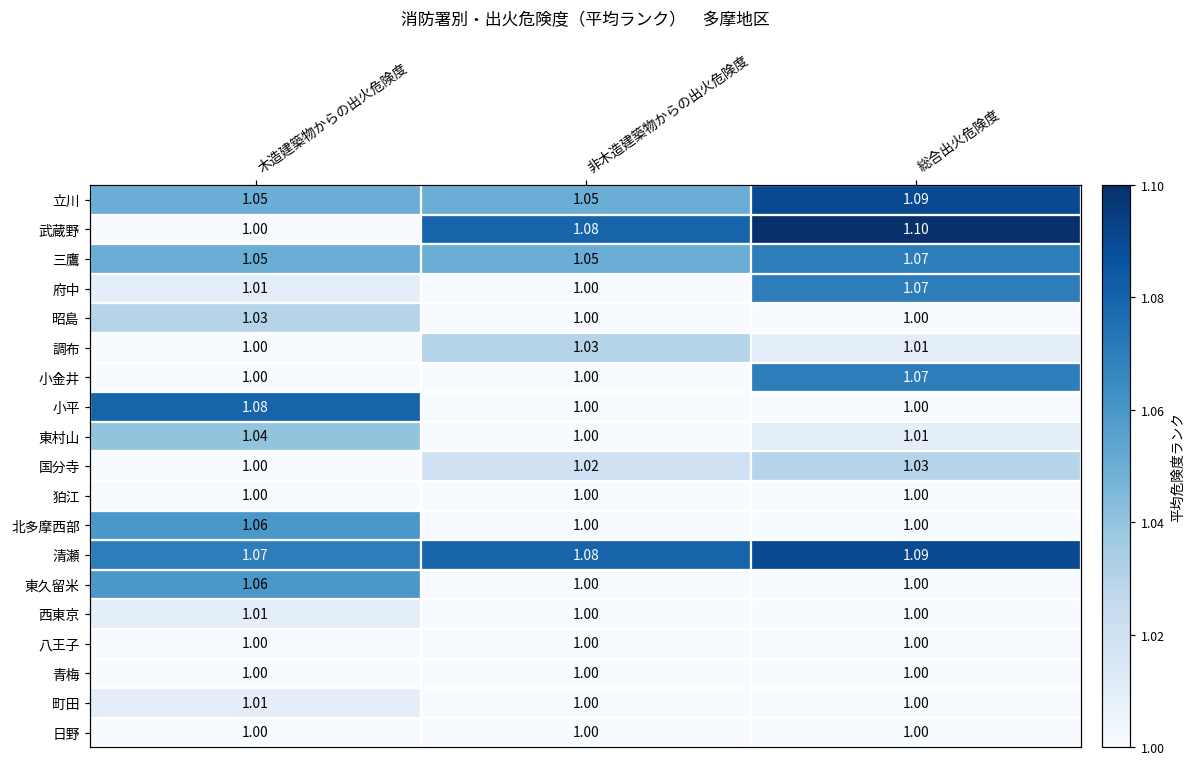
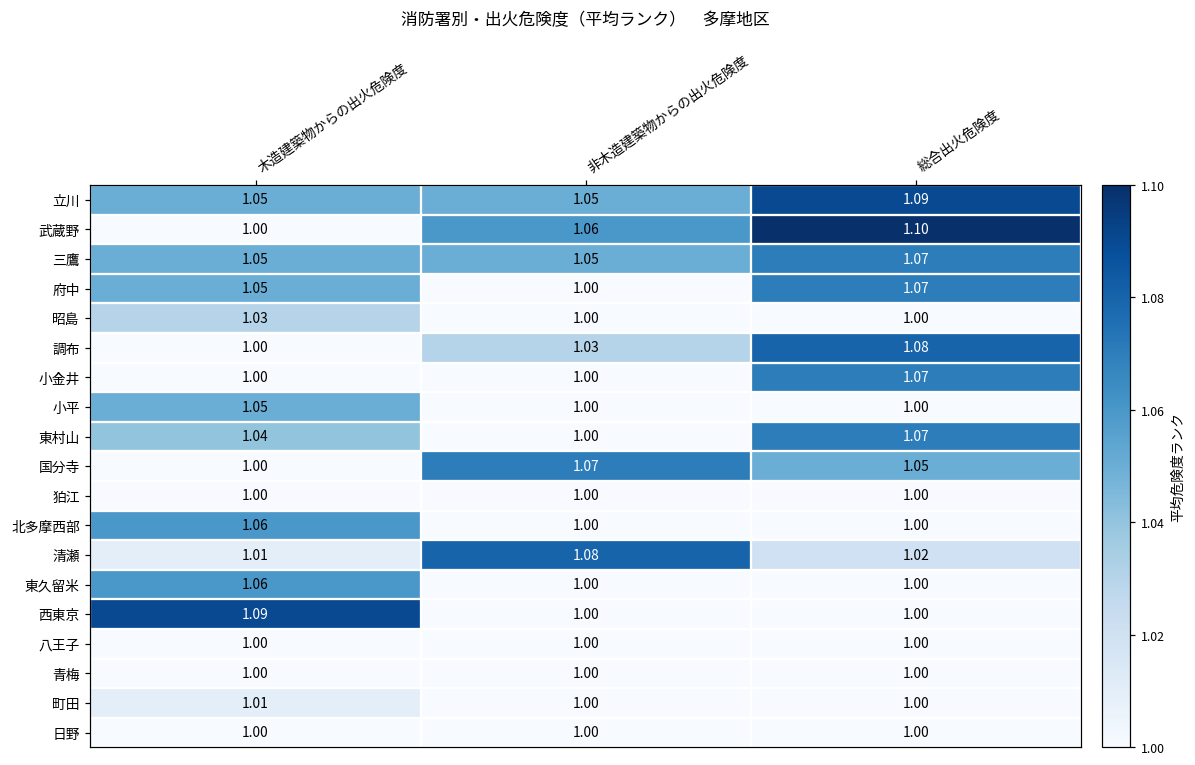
武蔵野, 非木造建築物からの出火危険度: 1.08 -> 1.06
府中, 木造建築物からの出火危険度: 1.01 -> 1.05
調布, 総合出火危険度: 1.01 -> 1.08
小平, 木造建築物からの出火危険度: 1.08 -> 1.05
東村山, 総合出火危険度: 1.01 -> 1.07
国分寺, 非木造建築物からの出火危険度: 1.02 -> 1.07
国分寺, 総合出火危険度: 1.03 -> 1.05
清瀬, 木造建築物からの出火危険度: 1.07 -> 1.01
清瀬, 総合出火危険度: 1.09 -> 1.02
西東京, 木造建築物からの出火危険度: 1.01 -> 1.09
